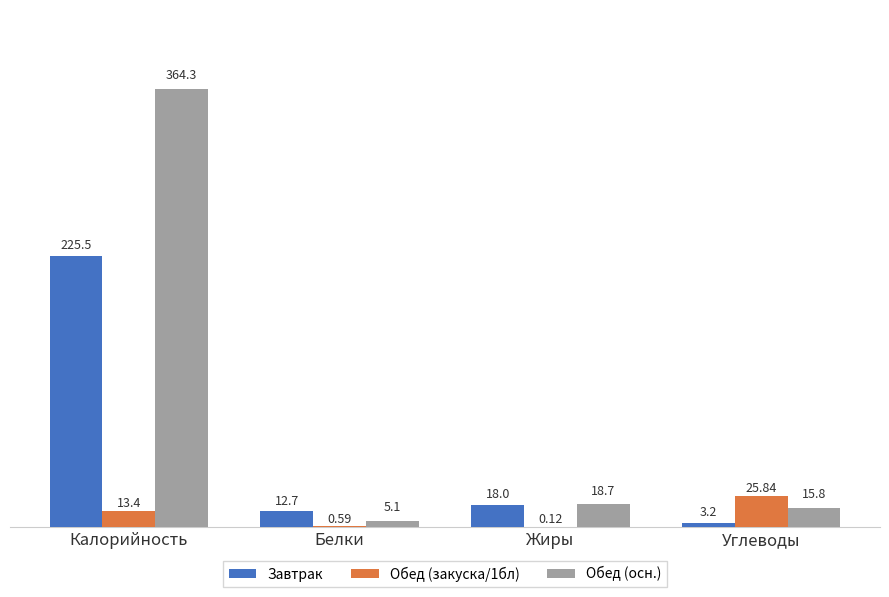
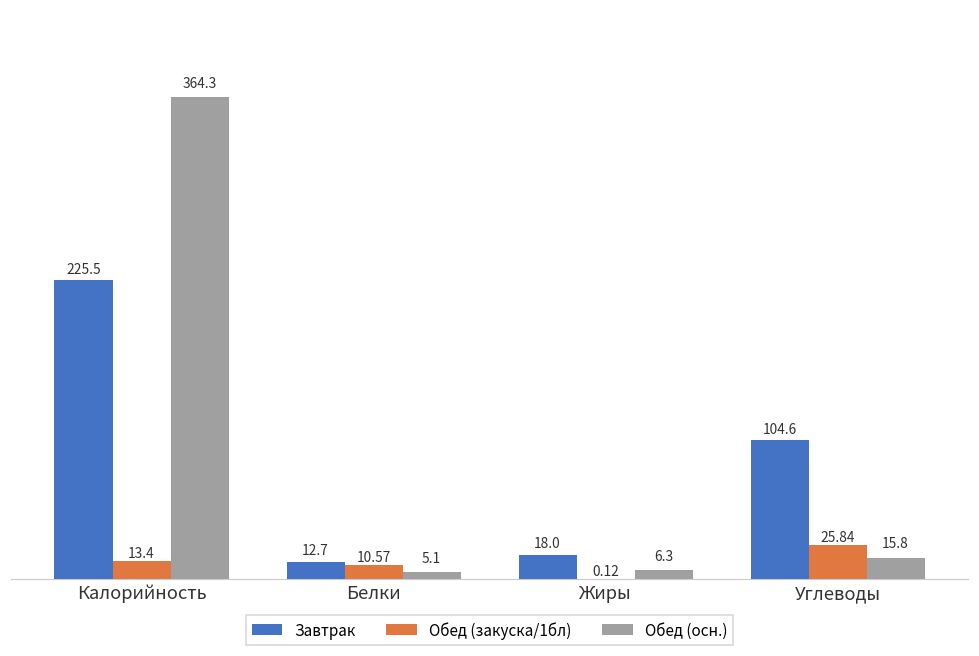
Обед (закуска/1бл), Белки: 0.59 -> 10.57
Обед (осн.), Жиры: 18.7 -> 6.3
Завтрак, Углеводы: 3.2 -> 104.6
